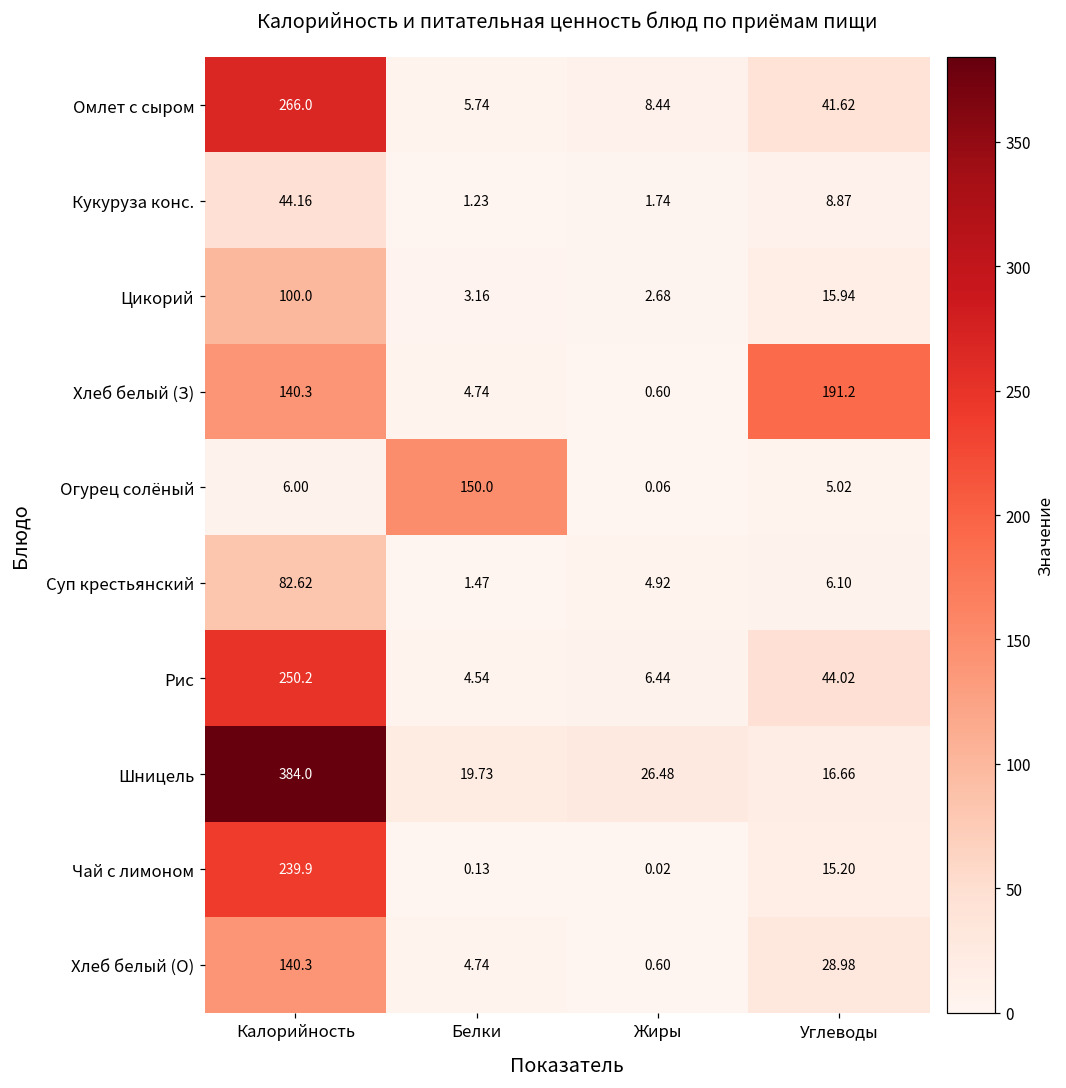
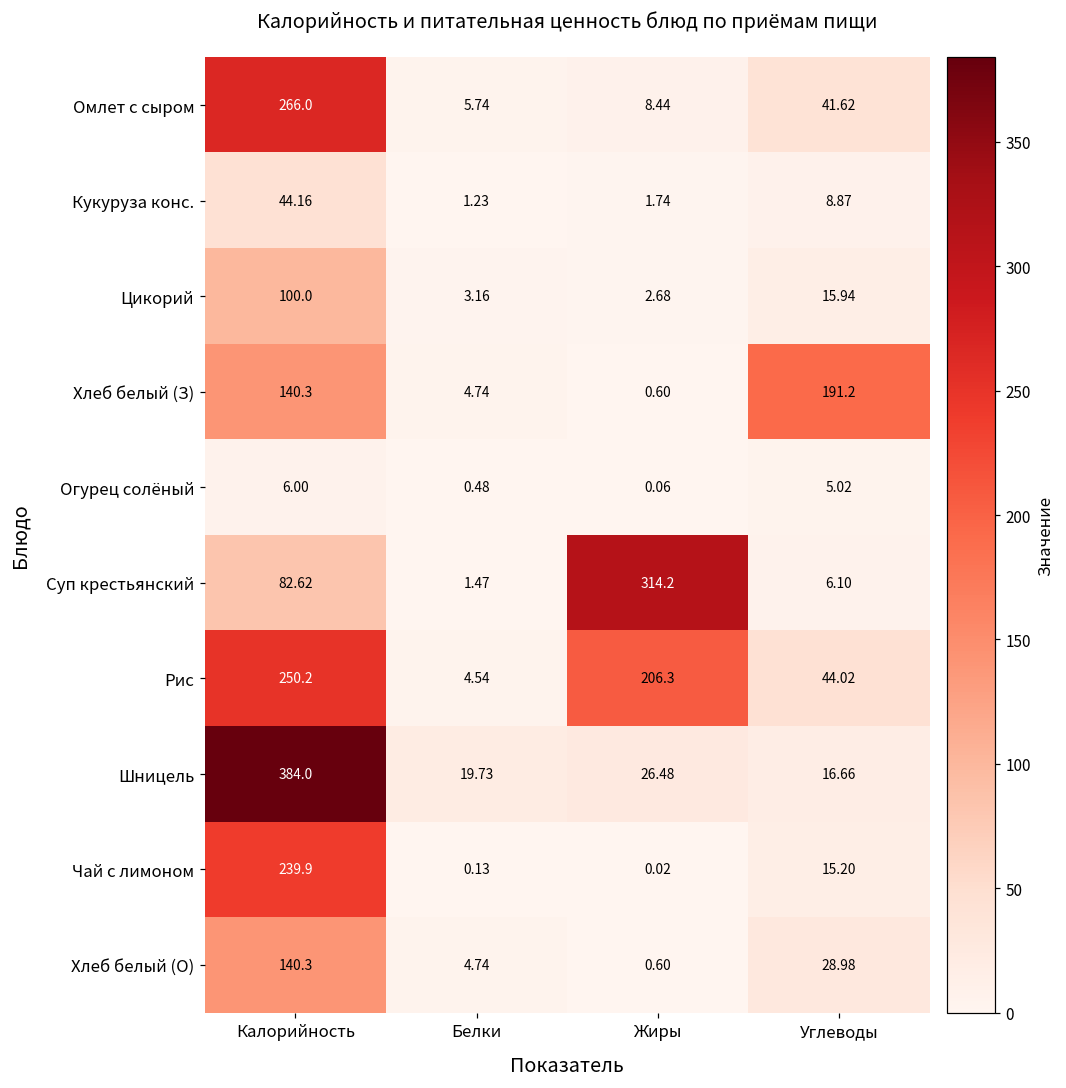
Огурец солёный, Белки: 150.0 -> 0.48
Суп крестьянский, Жиры: 4.92 -> 314.2
Рис, Жиры: 6.44 -> 206.3
